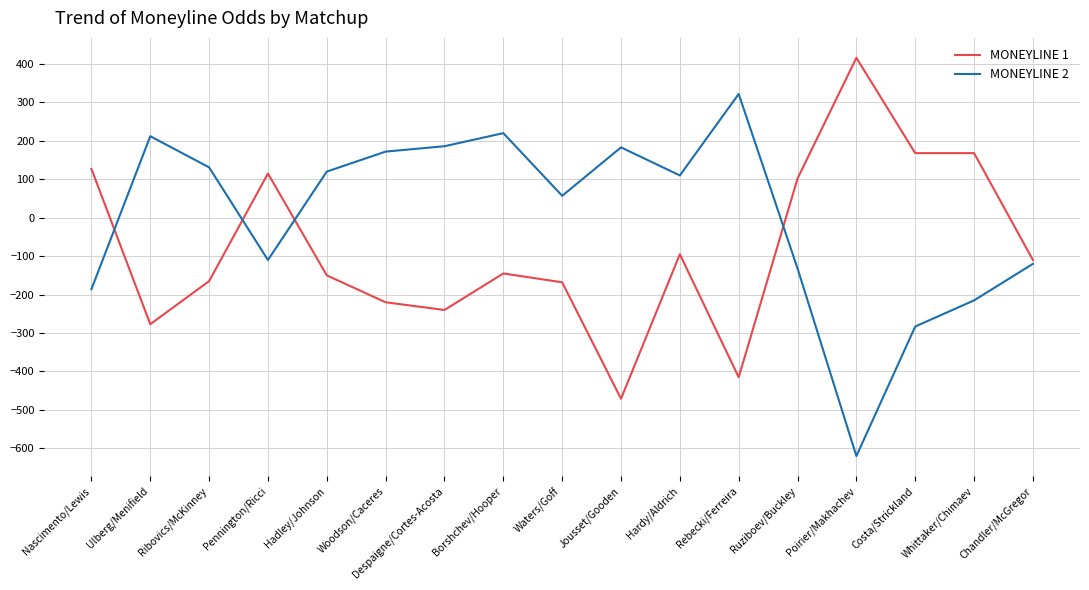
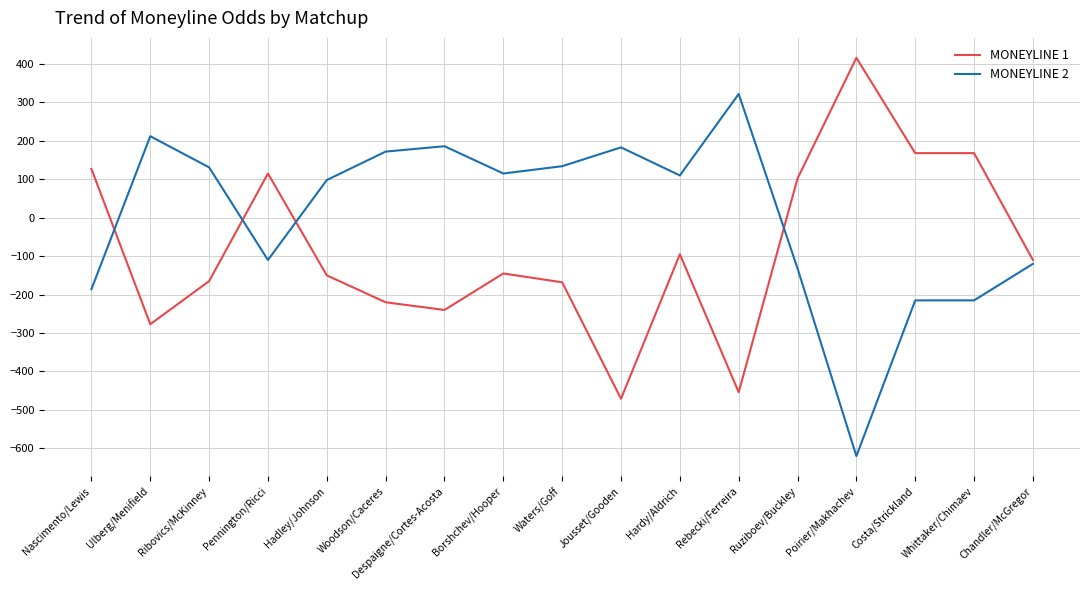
MONEYLINE 2, Hadley/Johnson: 120 -> 100
MONEYLINE 2, Borshchev/Hooper: 220 -> 120
MONEYLINE 2, Waters/Goff: 60 -> 130
MONEYLINE 1, Rebecki/Ferreira: -420 -> -450
MONEYLINE 2, Costa/Strickland: -280 -> -220
